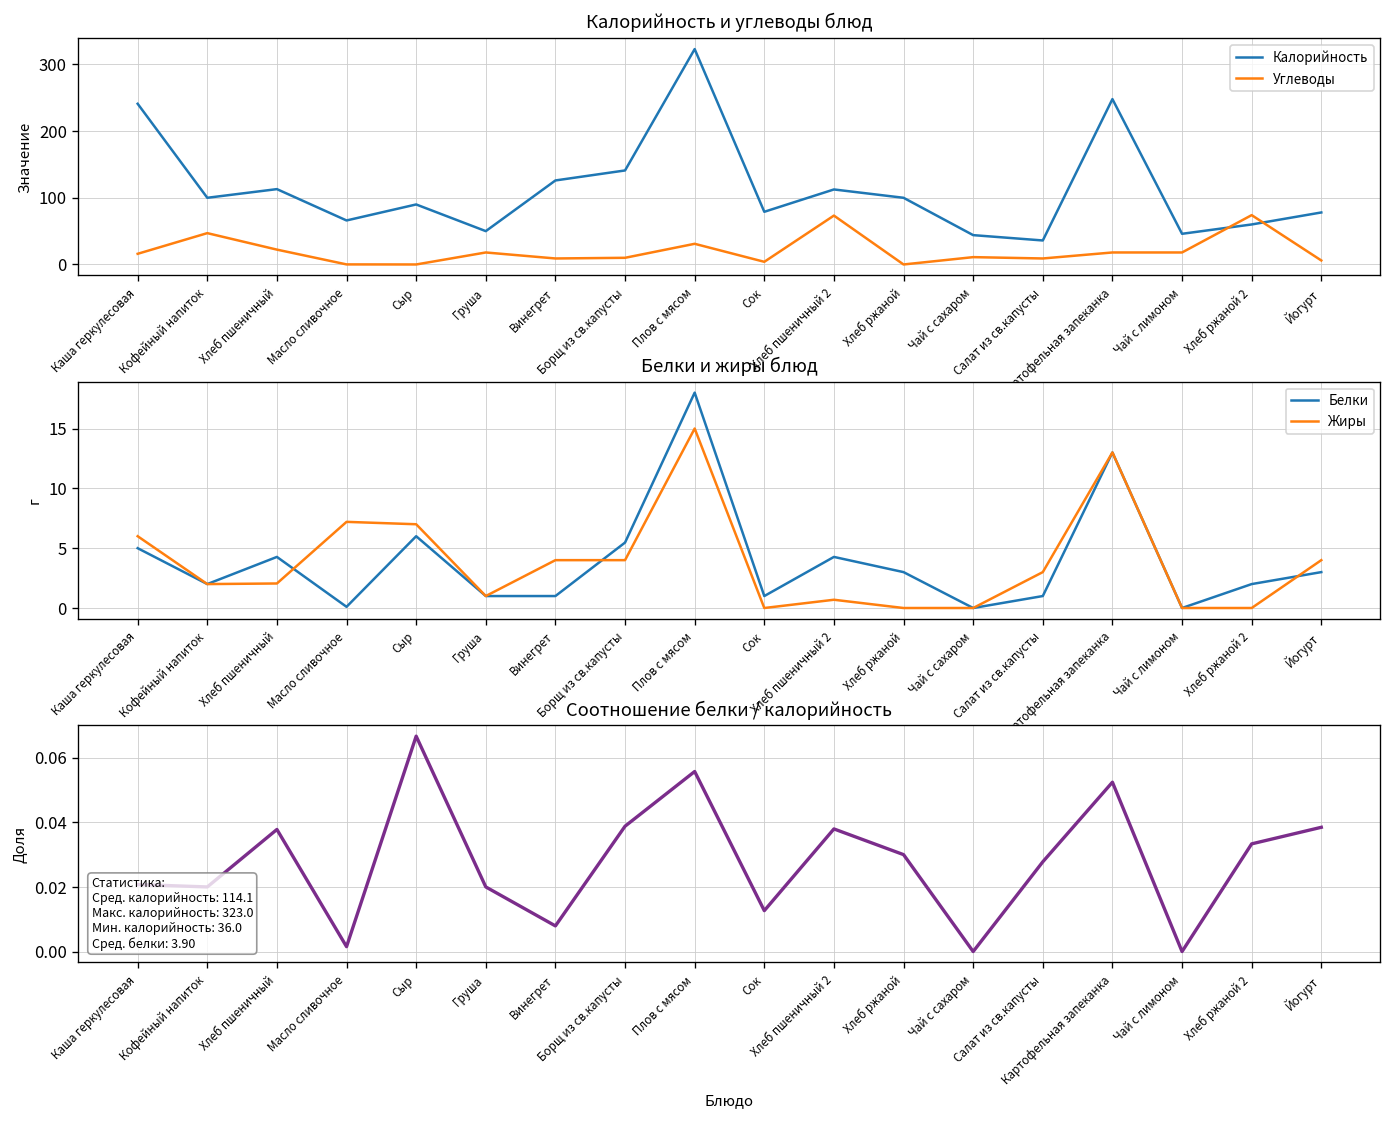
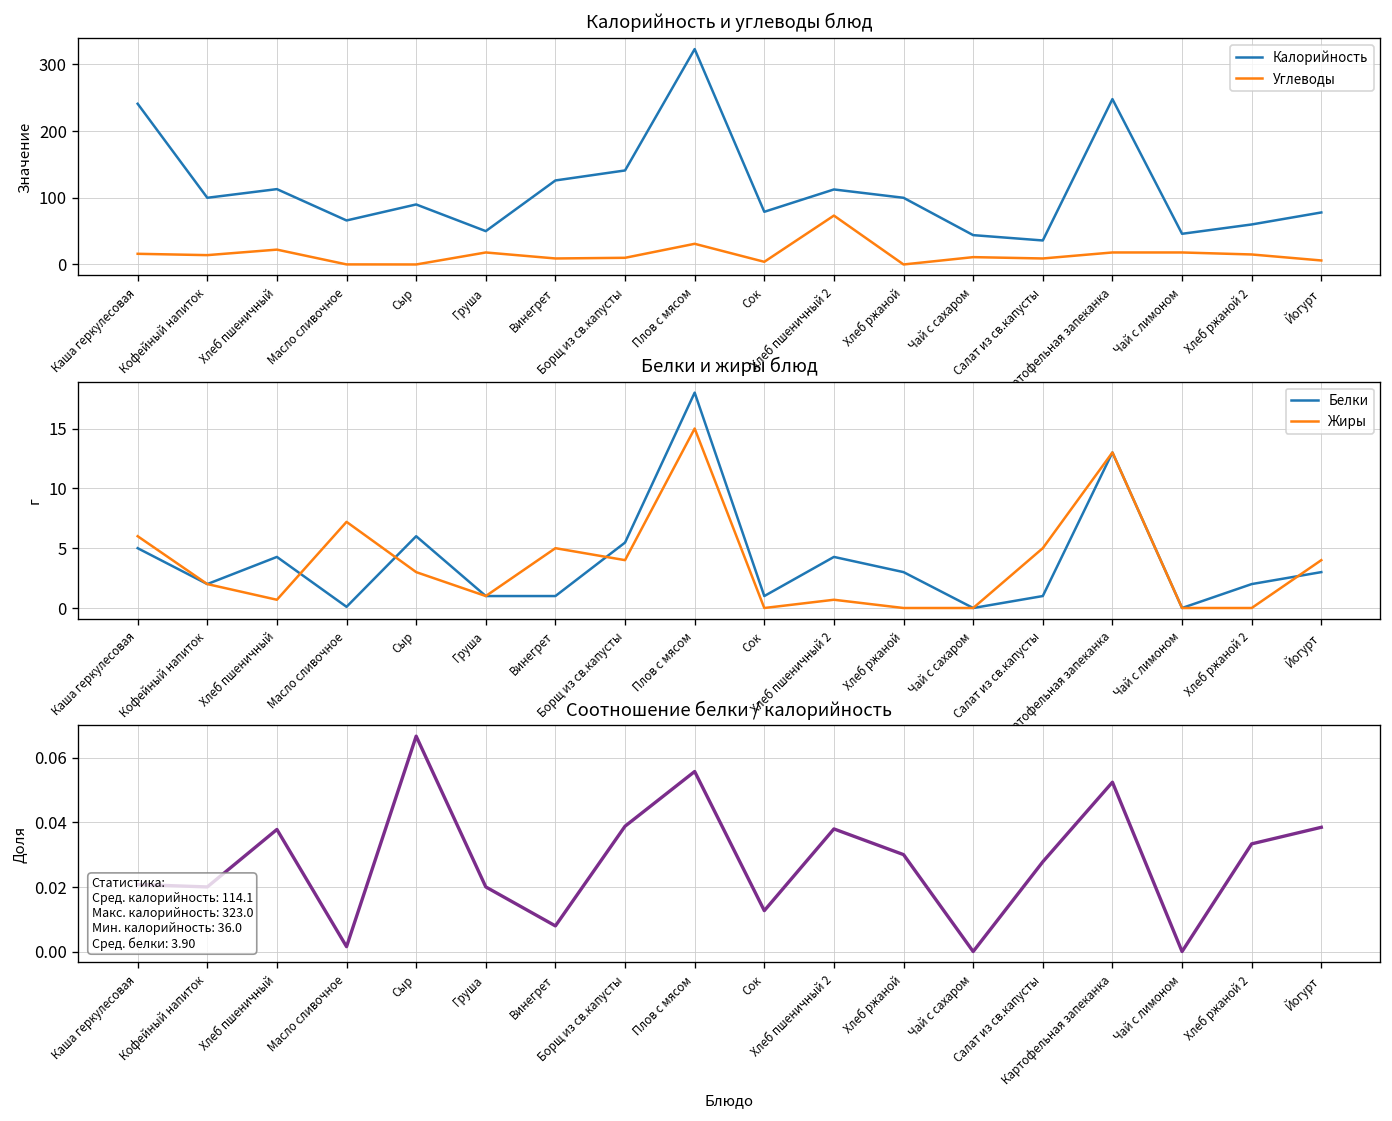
Калорийность и углеводы блюд, Углеводы, Кофейный напиток: 50 -> 10
Калорийность и углеводы блюд, Углеводы, Хлеб ржаной 2: 70 -> 20
Белки и жиры блюд, Жиры, Хлеб пшеничный: 2 -> 1
Белки и жиры блюд, Жиры, Сыр: 7 -> 3
Белки и жиры блюд, Жиры, Винегрет: 4 -> 5
Белки и жиры блюд, Жиры, Салат из св.капусты: 3 -> 5
